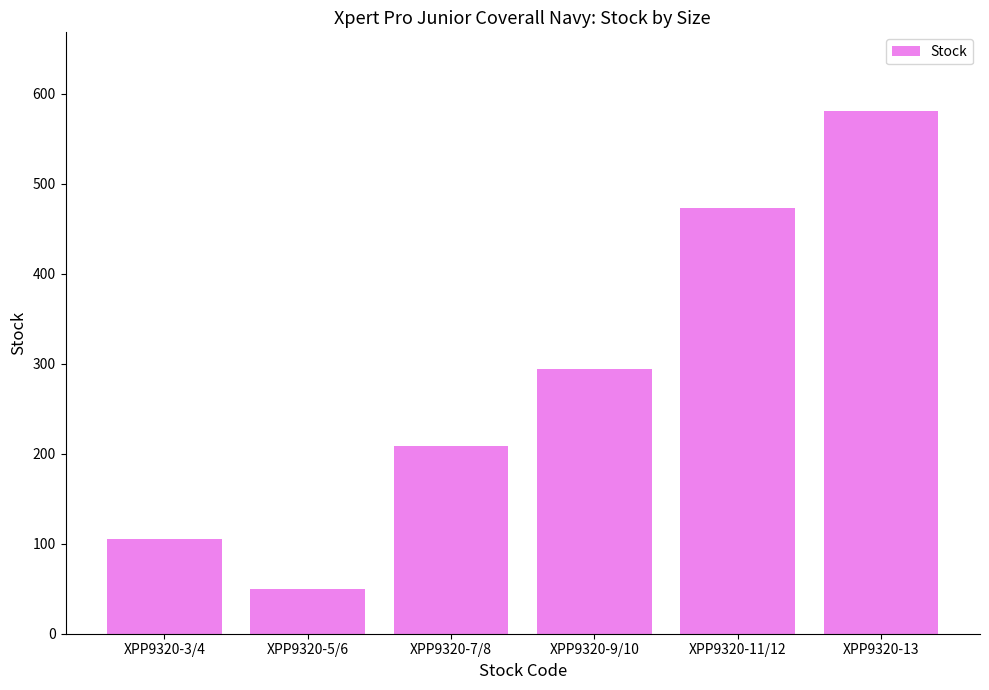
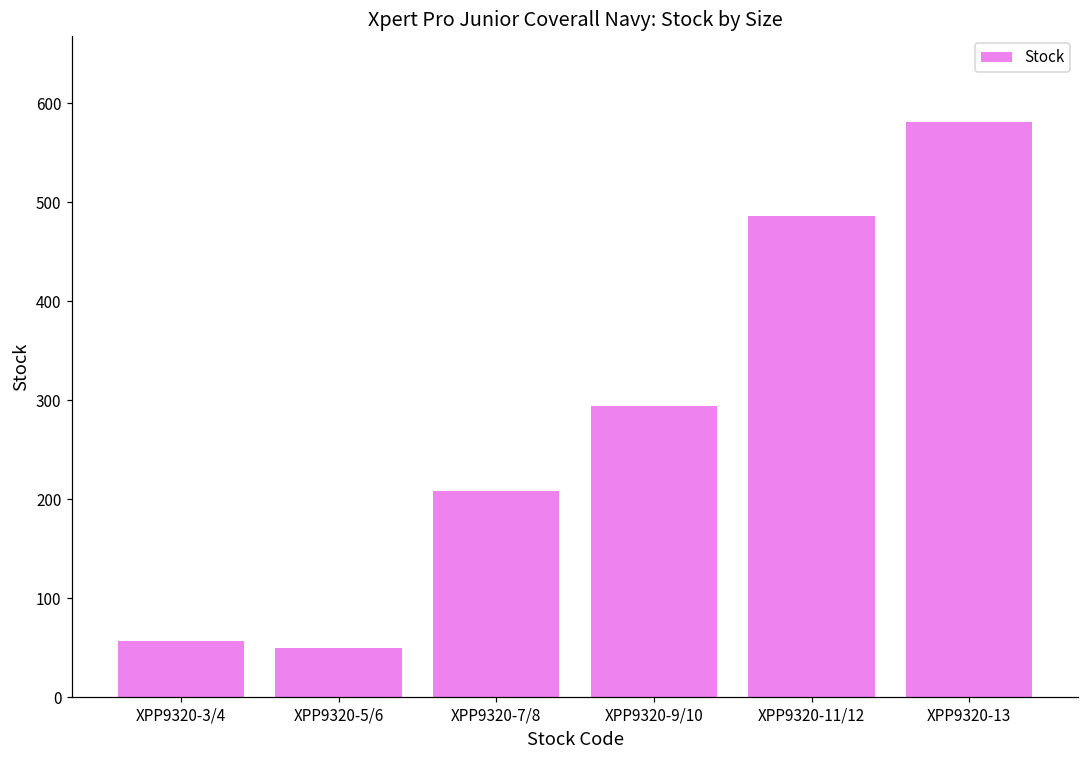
XPP9320-3/4: 110 -> 60
XPP9320-11/12: 470 -> 490
